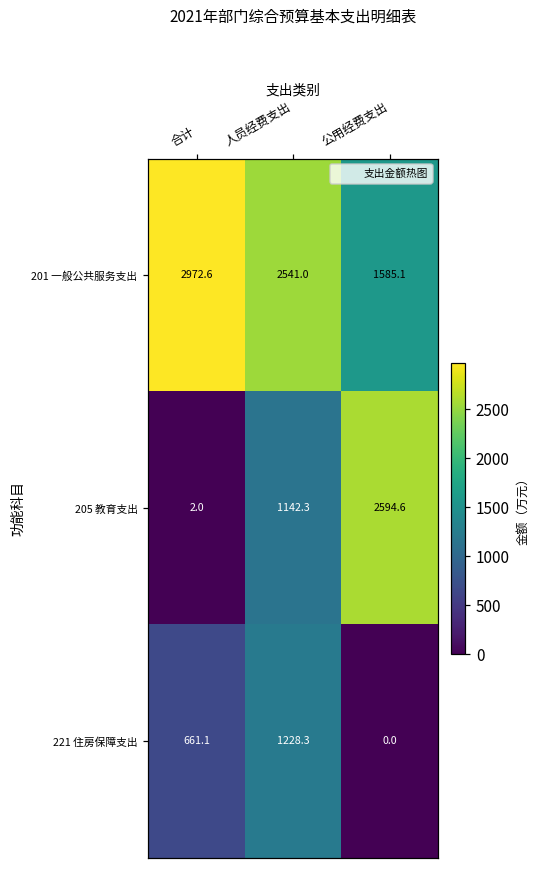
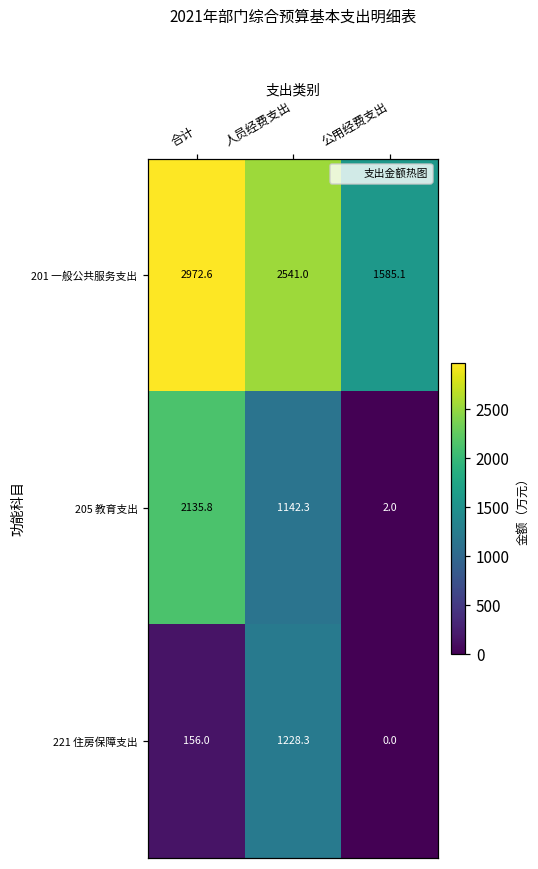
205 教育支出, 合计: 2.0 -> 2135.8
205 教育支出, 公用经费支出: 2594.6 -> 2.0
221 住房保障支出, 合计: 661.1 -> 156.0
